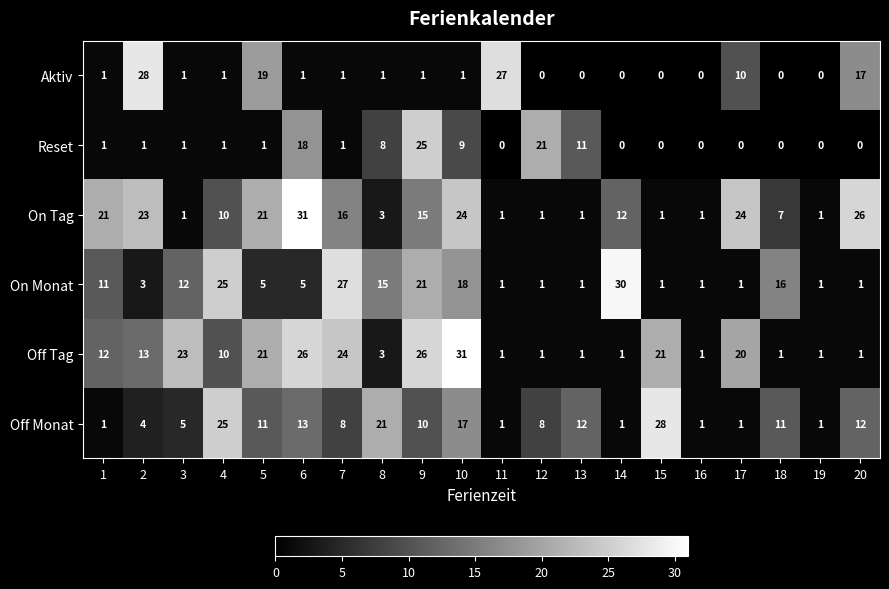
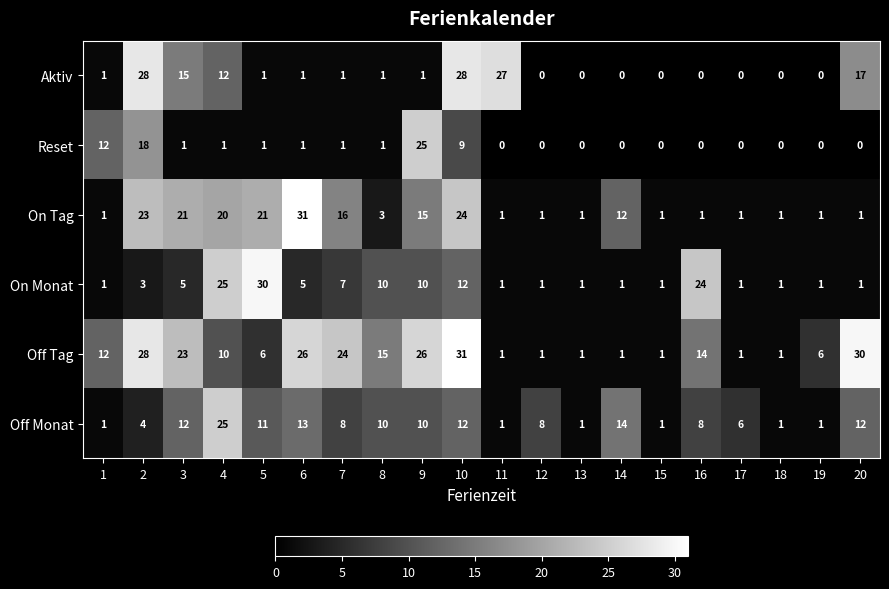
Aktiv, 3: 1 -> 15
Aktiv, 4: 1 -> 12
Aktiv, 5: 19 -> 1
Aktiv, 10: 1 -> 28
Aktiv, 17: 10 -> 0
Reset, 1: 1 -> 12
Reset, 2: 1 -> 18
Reset, 6: 18 -> 1
Reset, 8: 8 -> 1
Reset, 12: 21 -> 0
Reset, 13: 11 -> 0
On Tag, 1: 21 -> 1
On Tag, 3: 1 -> 21
On Tag, 4: 10 -> 20
On Tag, 17: 24 -> 1
On Tag, 18: 7 -> 1
On Tag, 20: 26 -> 1
On Monat, 1: 11 -> 1
On Monat, 3: 12 -> 5
On Monat, 5: 5 -> 30
On Monat, 7: 27 -> 7
On Monat, 8: 15 -> 10
On Monat, 9: 21 -> 10
On Monat, 10: 18 -> 12
On Monat, 14: 30 -> 1
On Monat, 16: 1 -> 24
On Monat, 18: 16 -> 1
Off Tag, 2: 13 -> 28
Off Tag, 5: 21 -> 6
Off Tag, 8: 3 -> 15
Off Tag, 15: 21 -> 1
Off Tag, 16: 1 -> 14
Off Tag, 17: 20 -> 1
Off Tag, 19: 1 -> 6
Off Tag, 20: 1 -> 30
Off Monat, 3: 5 -> 12
Off Monat, 8: 21 -> 10
Off Monat, 10: 17 -> 12
Off Monat, 13: 12 -> 1
Off Monat, 14: 1 -> 14
Off Monat, 15: 28 -> 1
Off Monat, 16: 1 -> 8
Off Monat, 17: 1 -> 6
Off Monat, 18: 11 -> 1
